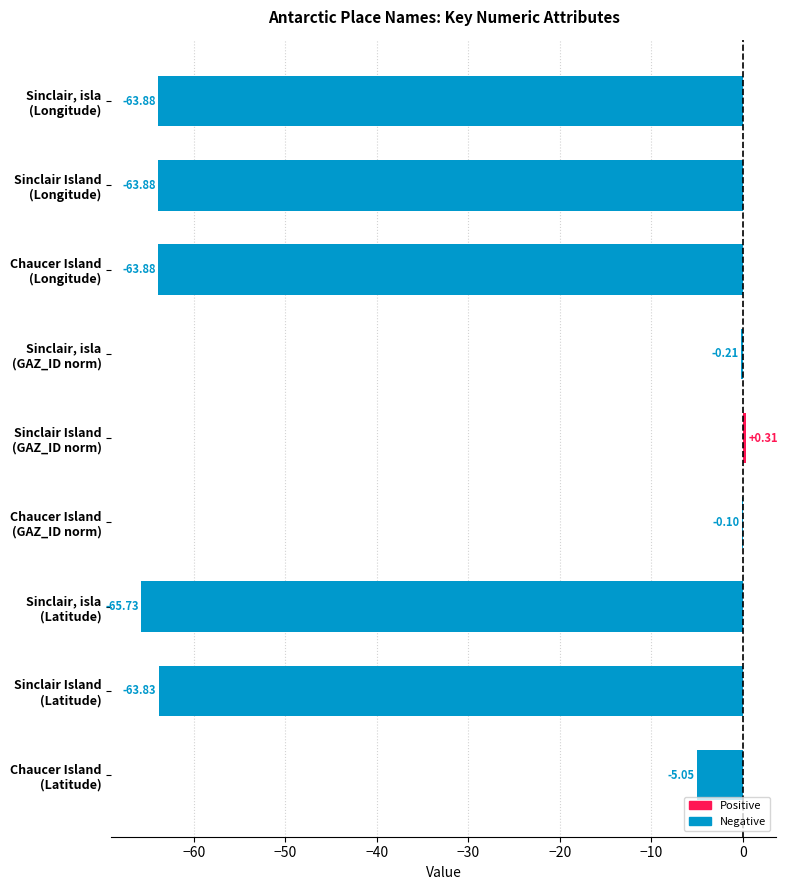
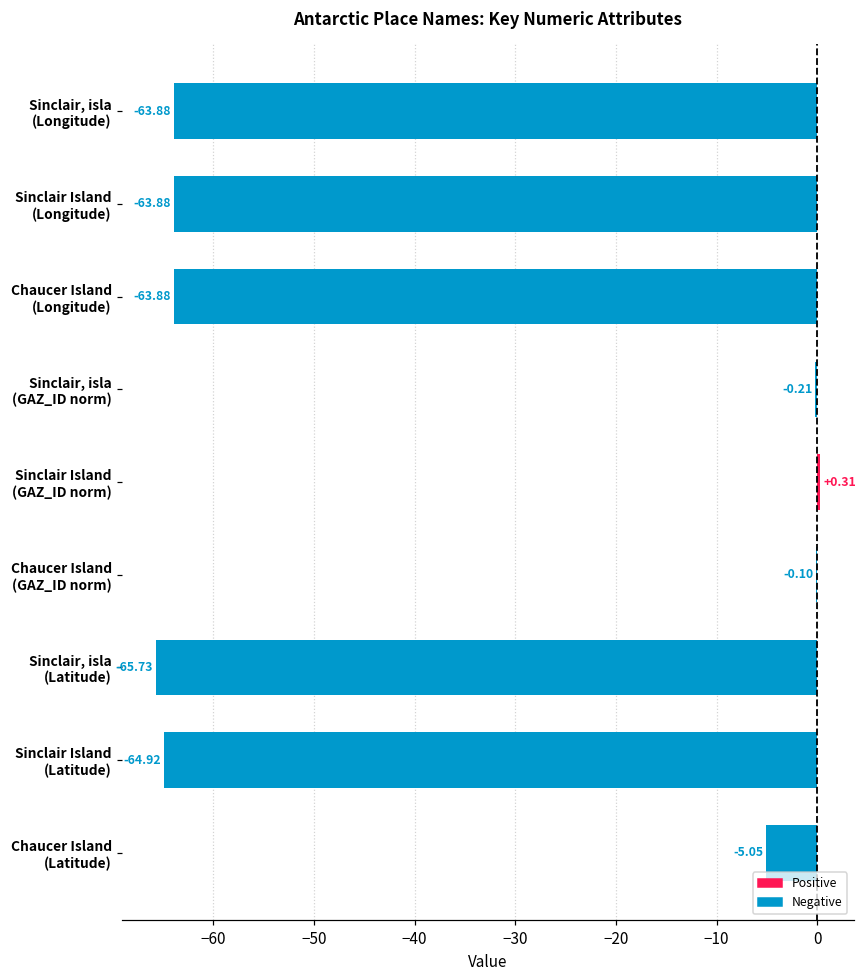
Sinclair Island (Latitude): -63.83 -> -64.92
